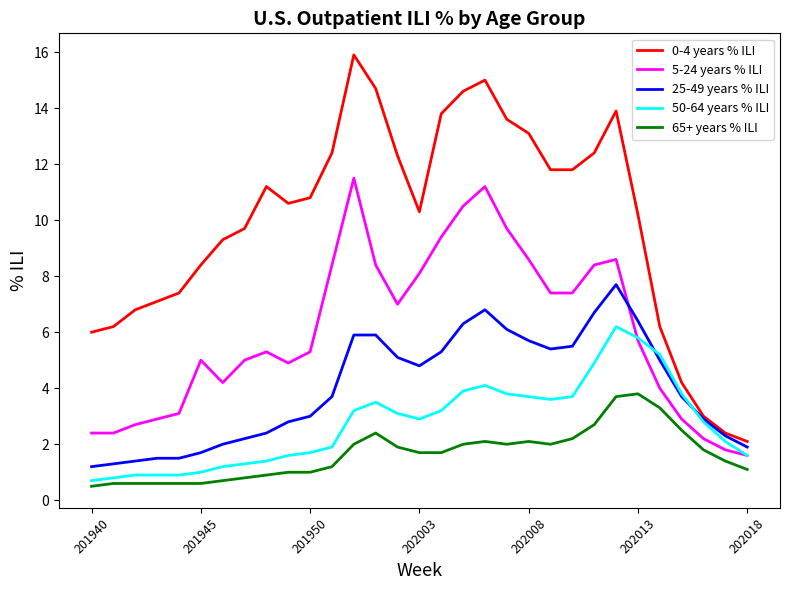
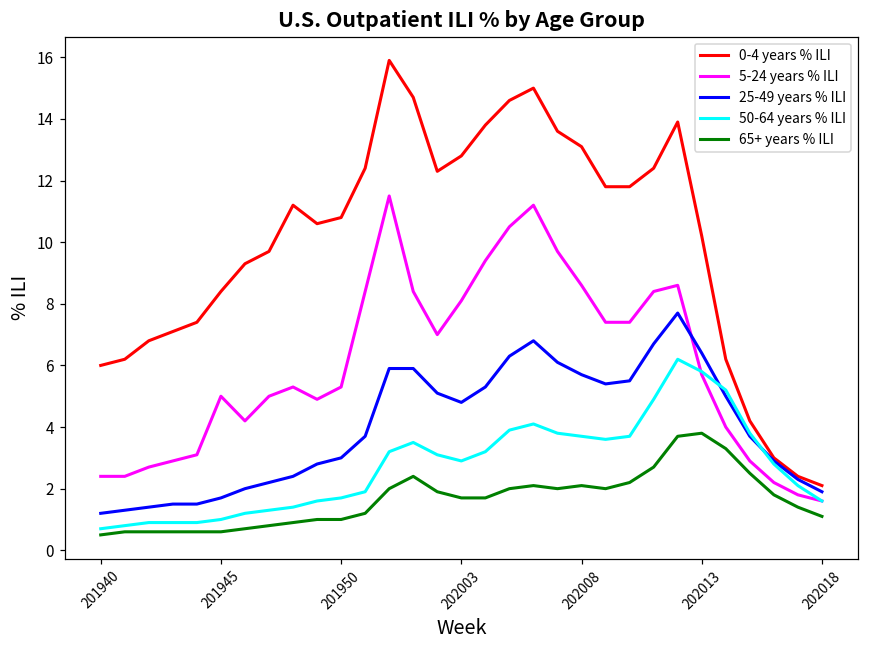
0-4 years % ILI, 202003: 10.3 -> 12.8
